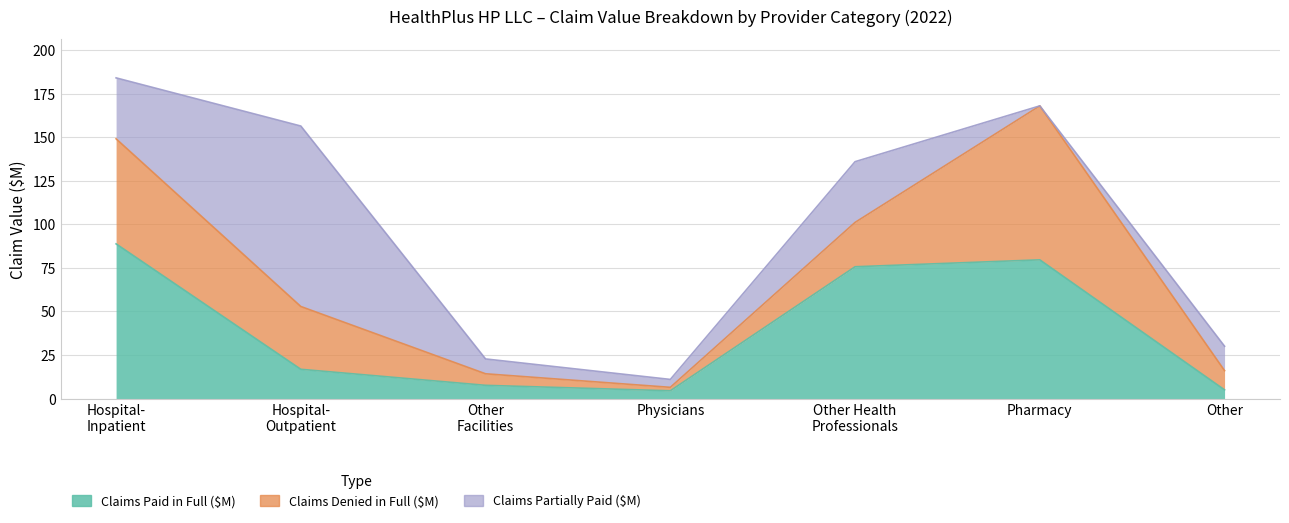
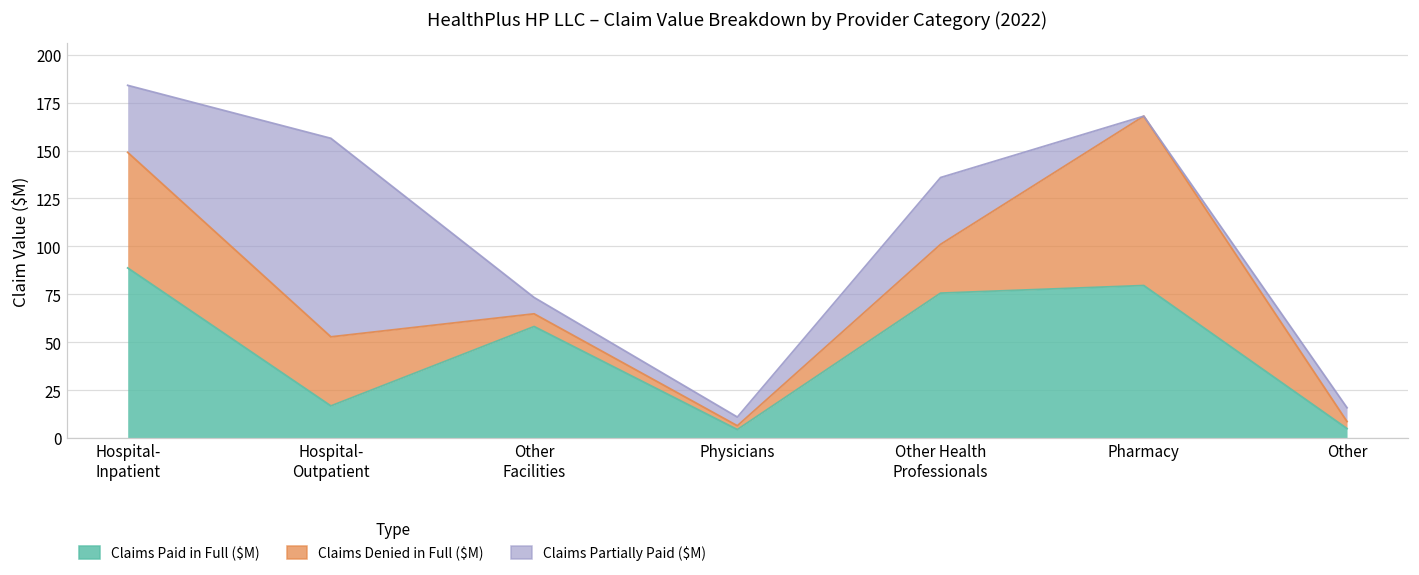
Claims Paid in Full ($M), Other Facilities: 8 -> 58
Claims Denied in Full ($M), Other: 11 -> 4
Claims Partially Paid ($M), Other: 14 -> 7
